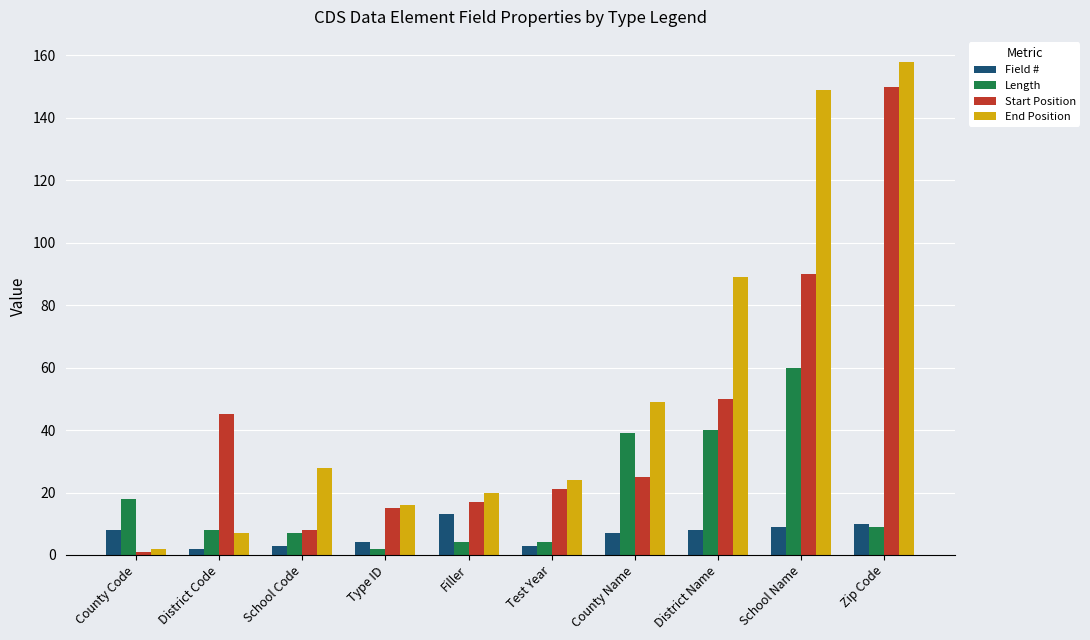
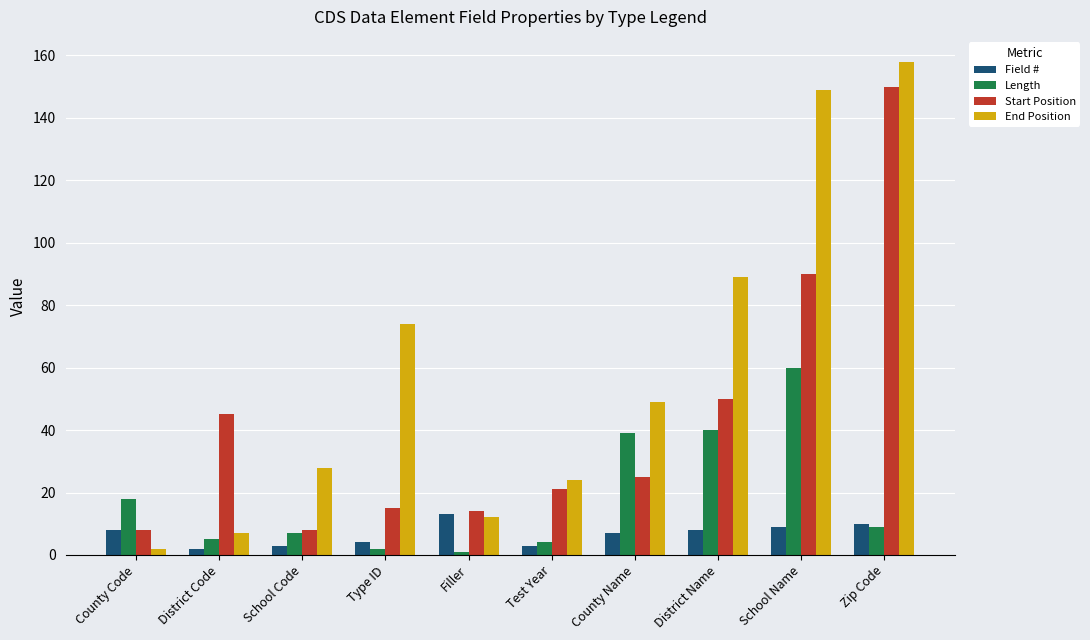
Start Position, County Code: 1 -> 8
Length, District Code: 8 -> 5
End Position, Type ID: 16 -> 74
Length, Filler: 4 -> 1
Start Position, Filler: 17 -> 14
End Position, Filler: 20 -> 12
